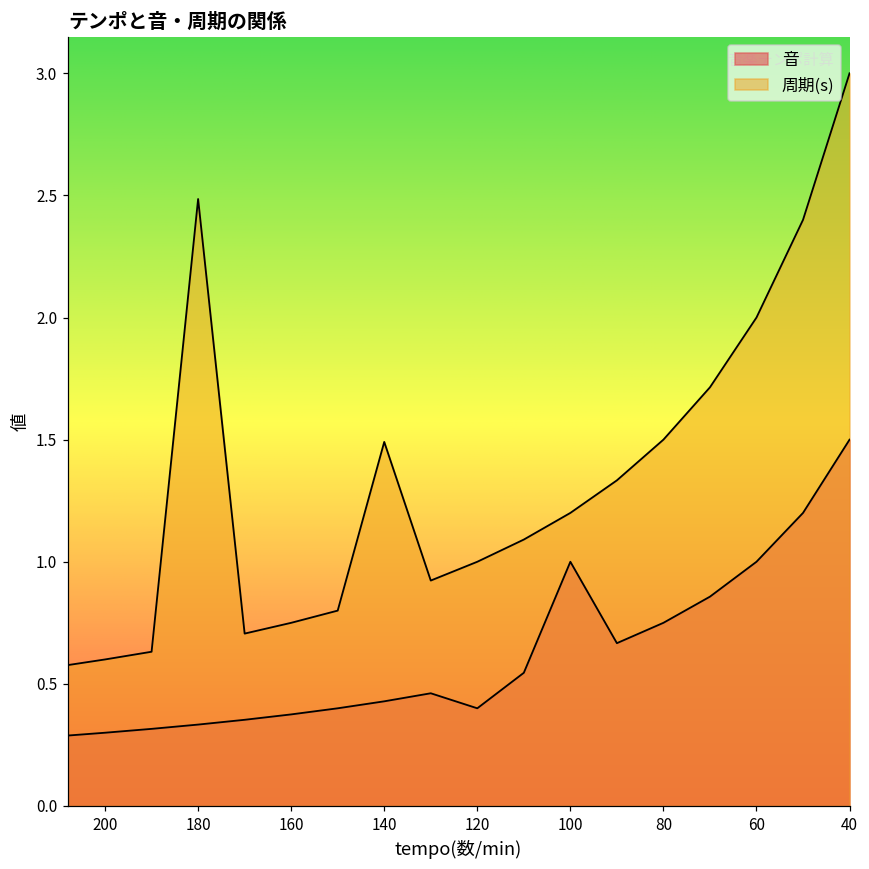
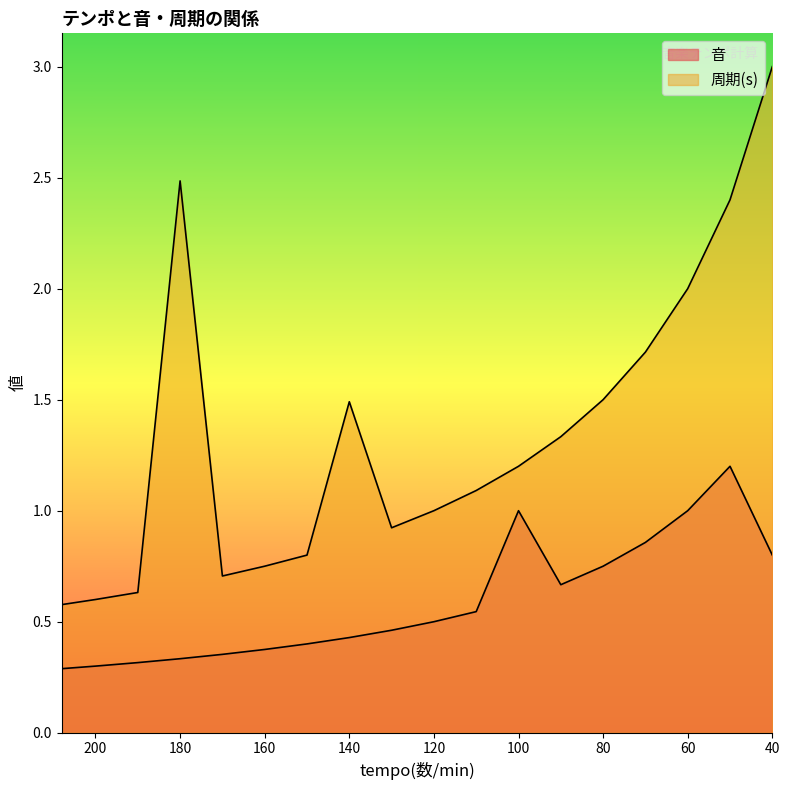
音, 120: 0.4 -> 0.5
音, 40: 1.5 -> 0.8
